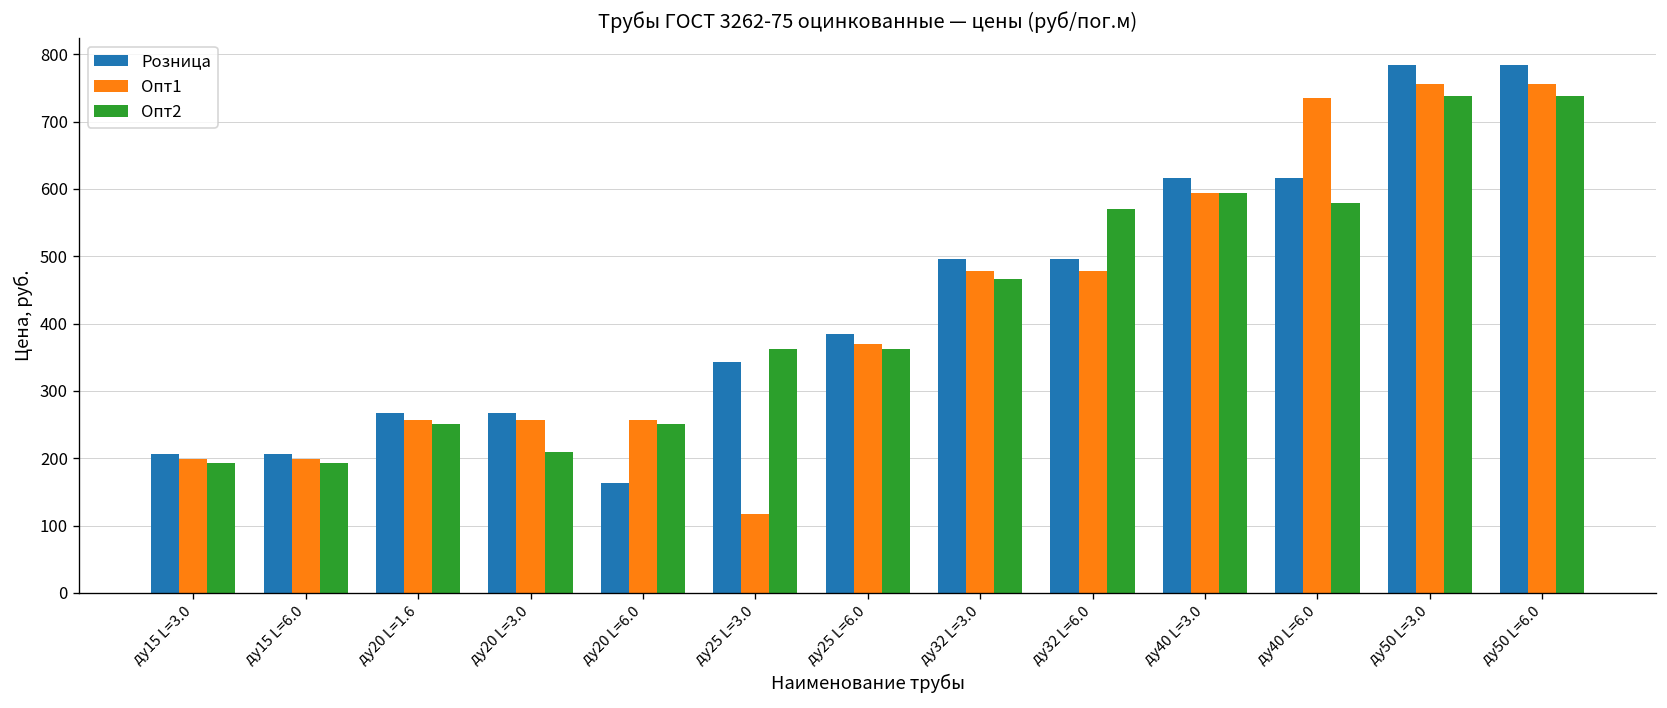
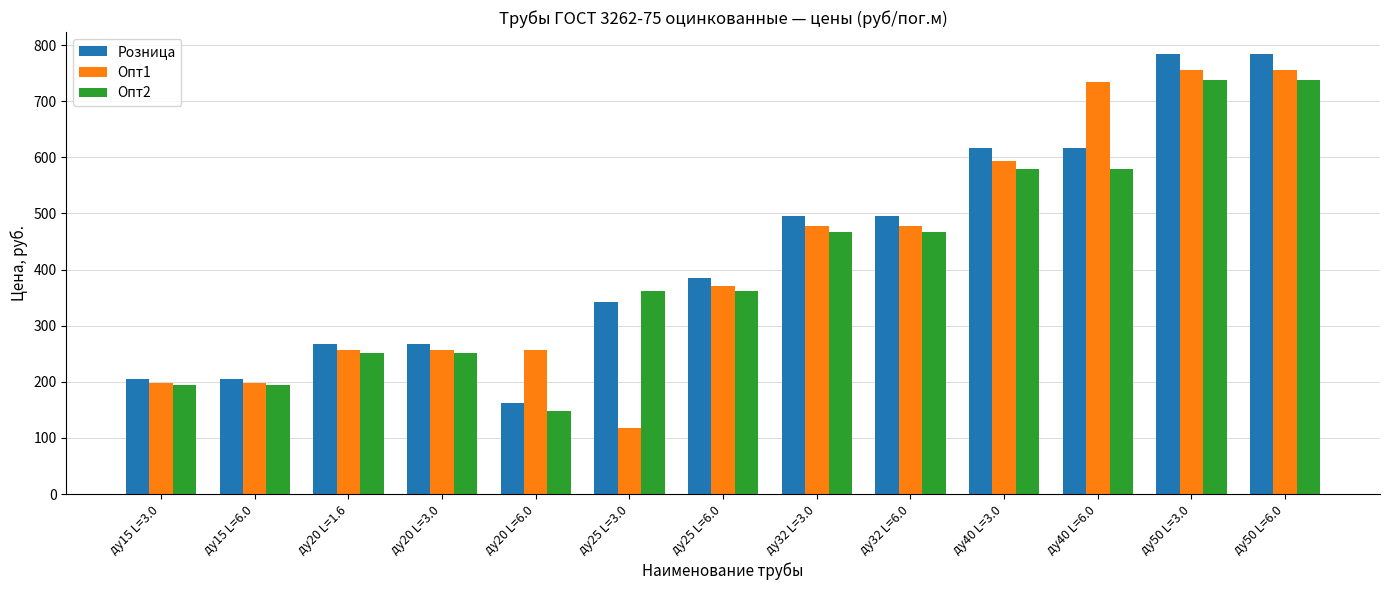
Опт2, ду20 L=3.0: 210 -> 250
Опт2, ду20 L=6.0: 250 -> 150
Опт2, ду32 L=6.0: 570 -> 470
Опт2, ду40 L=3.0: 590 -> 580
